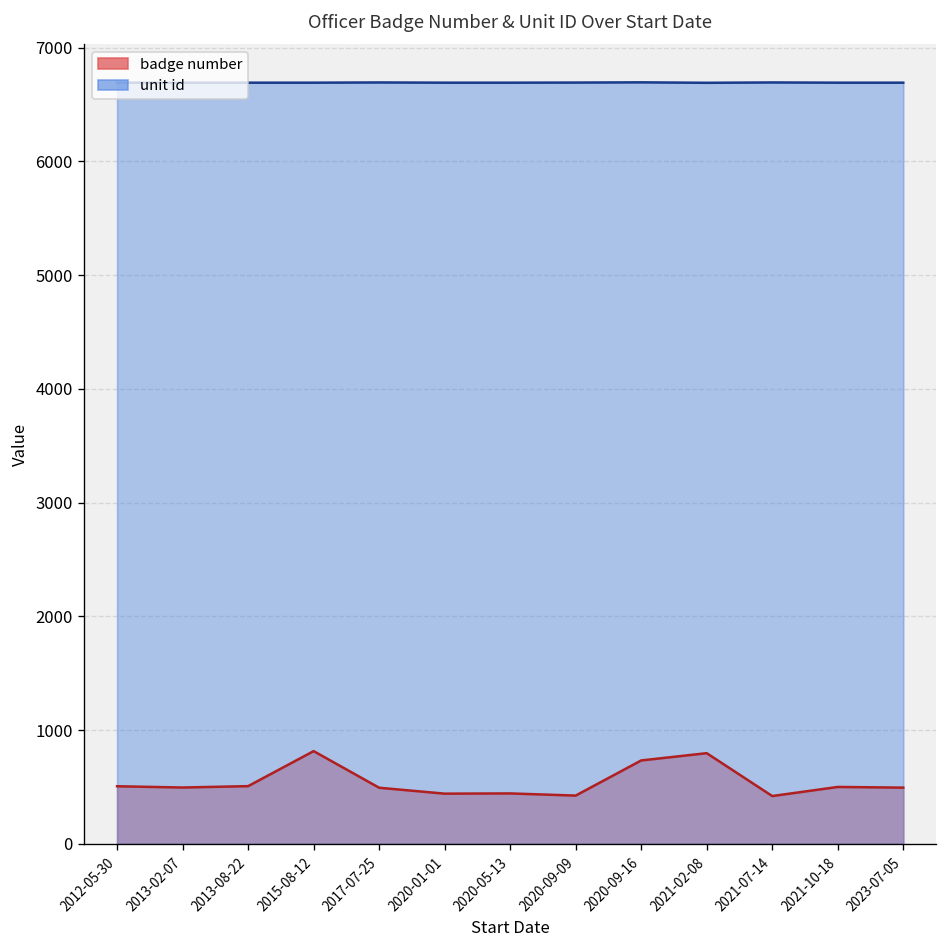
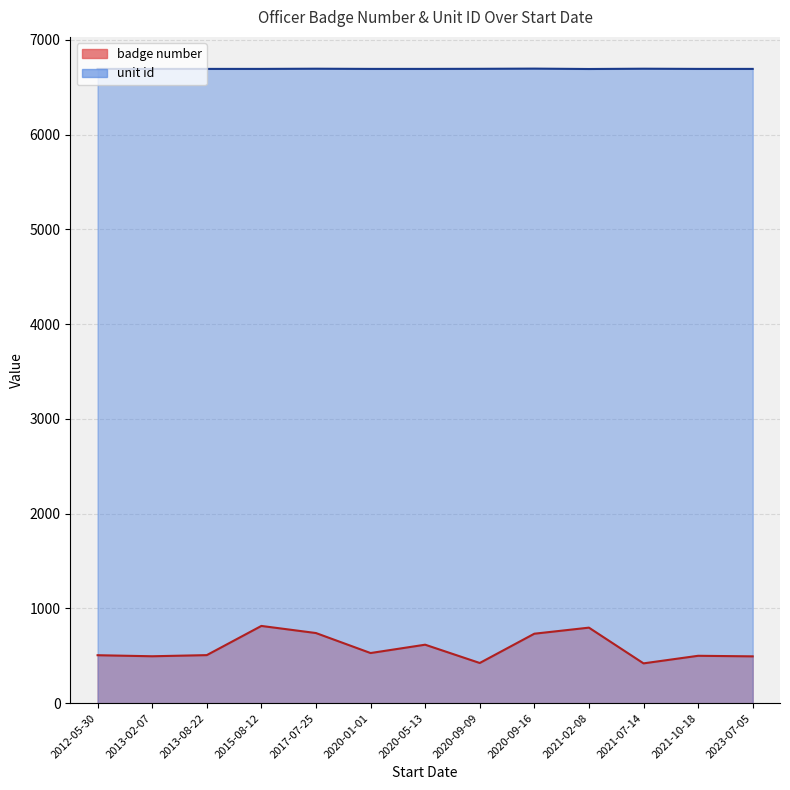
badge number, 2017-07-25: 500 -> 700
badge number, 2020-01-01: 400 -> 500
badge number, 2020-05-13: 400 -> 600
